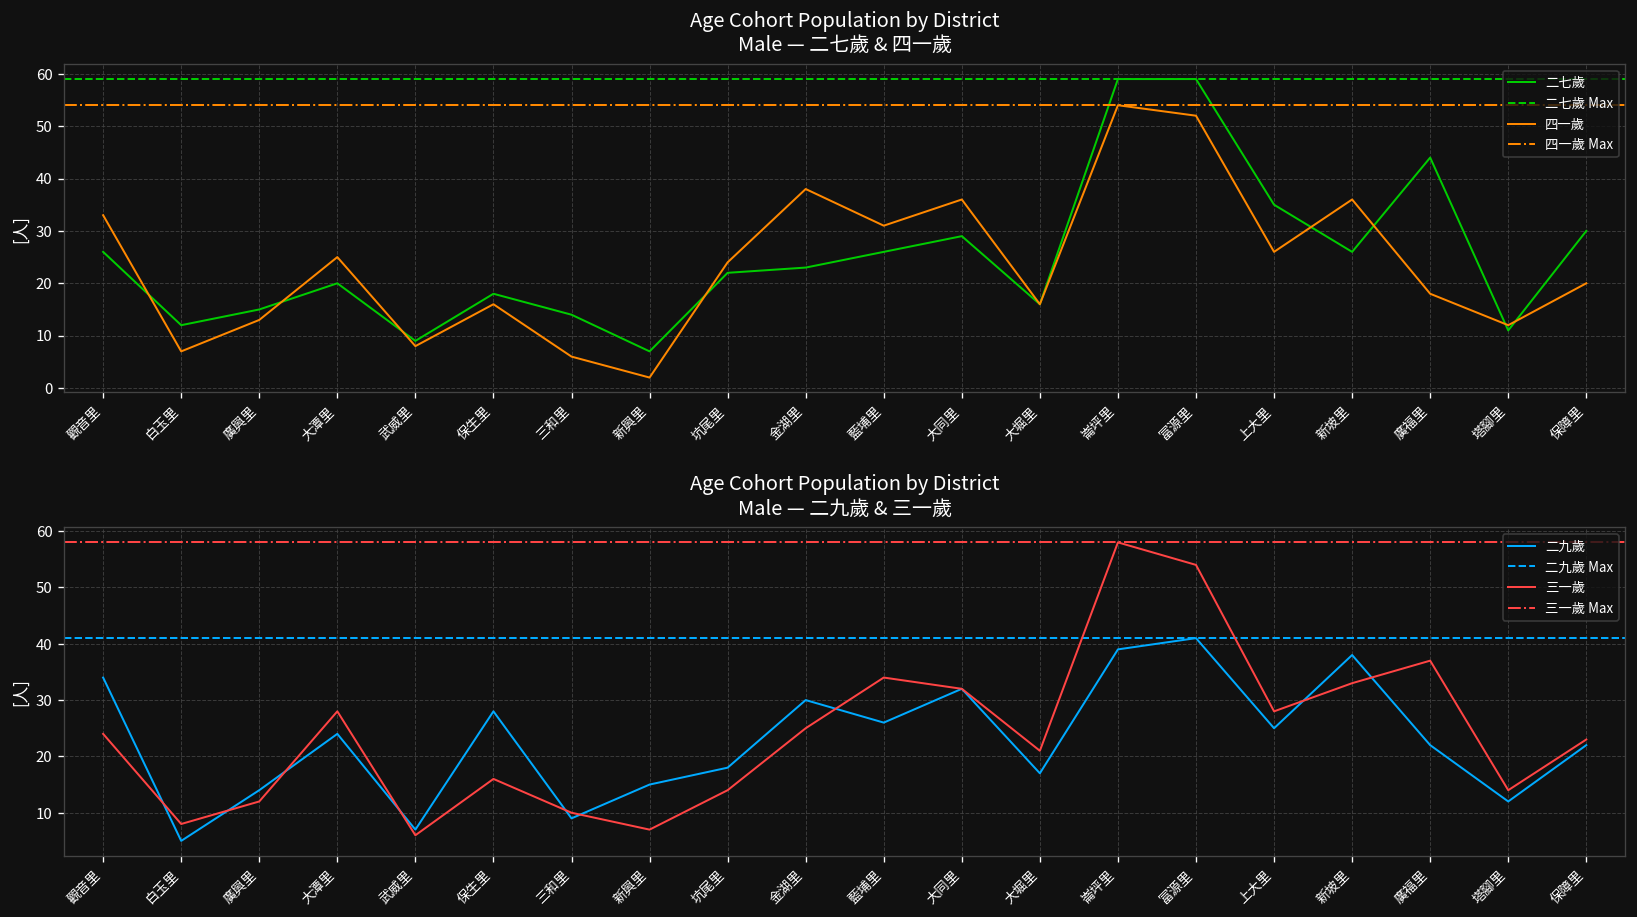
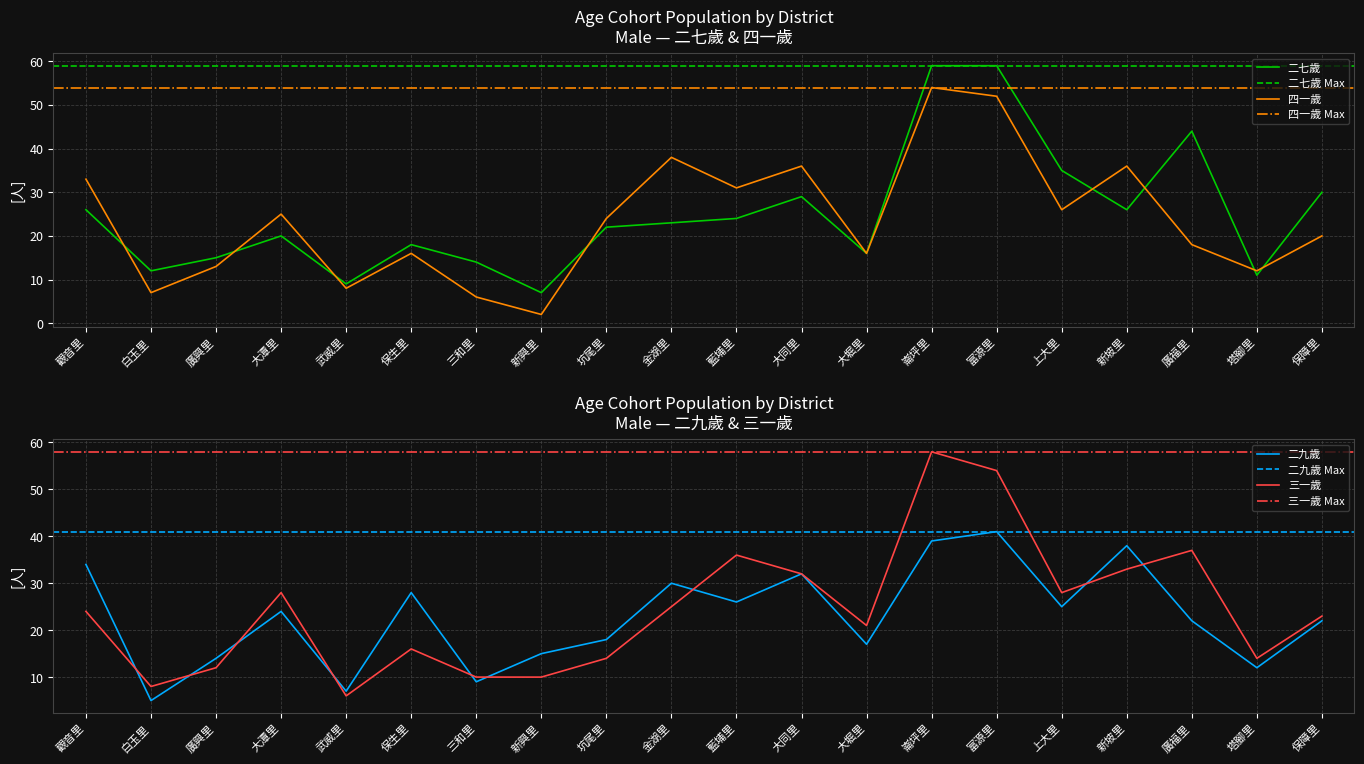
Age Cohort Population by District Male — 二七歲 & 四一歲, 二七歲, 藍埔里: 26 -> 24
Age Cohort Population by District Male — 二九歲 & 三一歲, 三一歲, 新興里: 7 -> 10
Age Cohort Population by District Male — 二九歲 & 三一歲, 三一歲, 藍埔里: 34 -> 36
